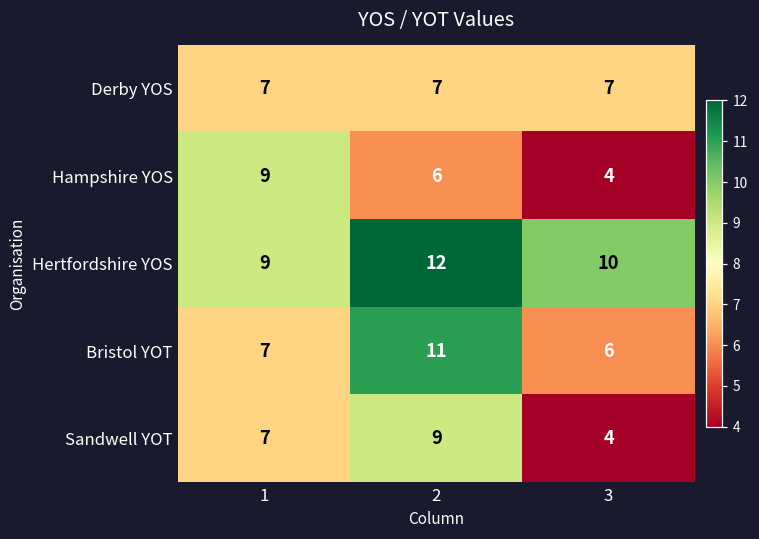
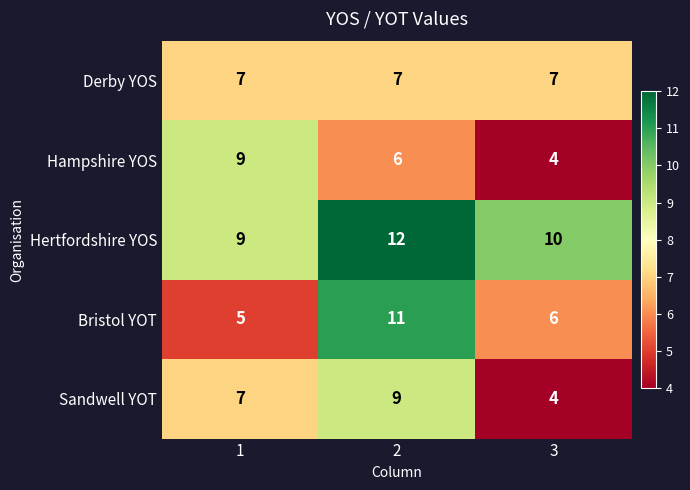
Bristol YOT, 1: 7 -> 5
